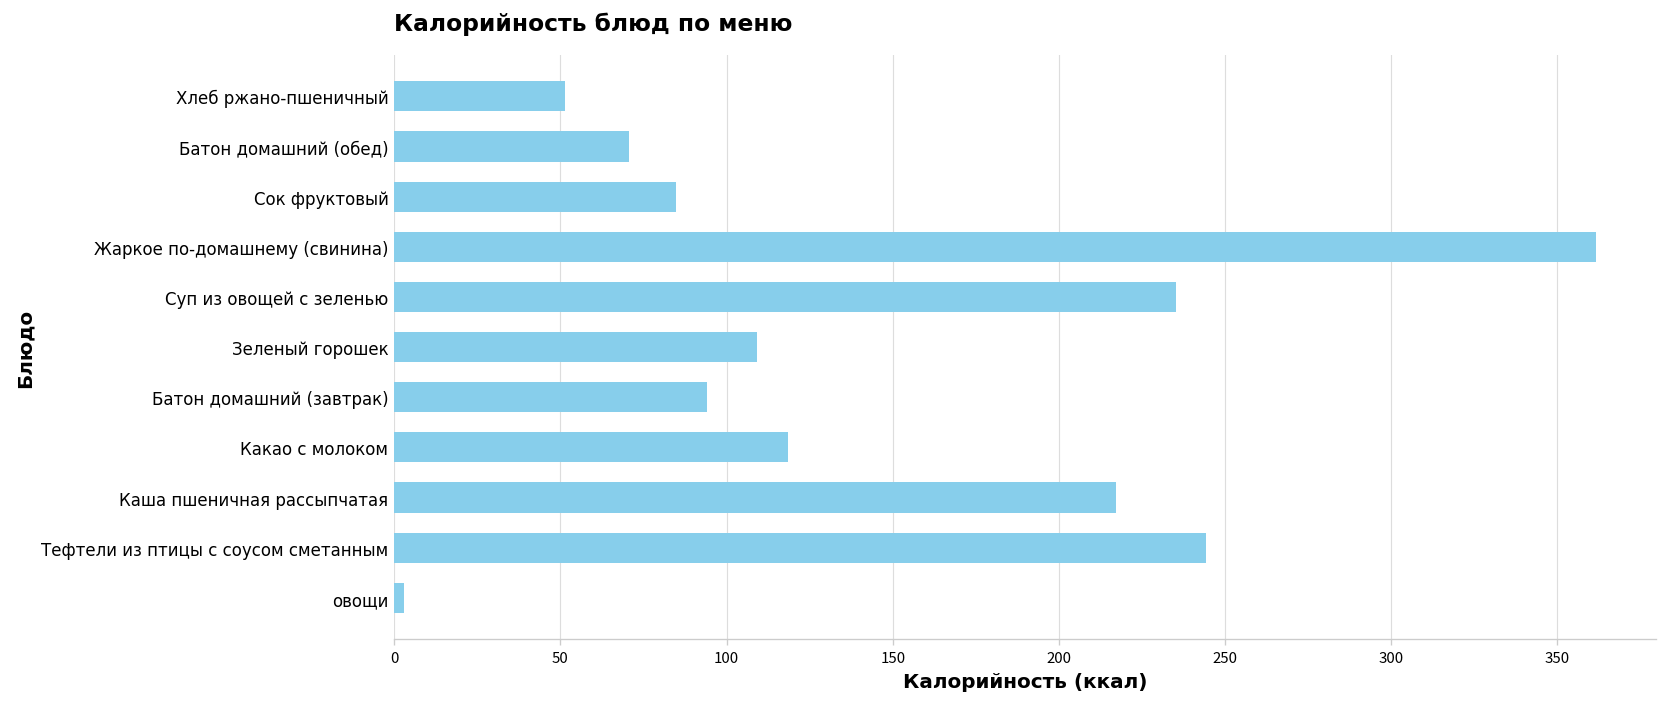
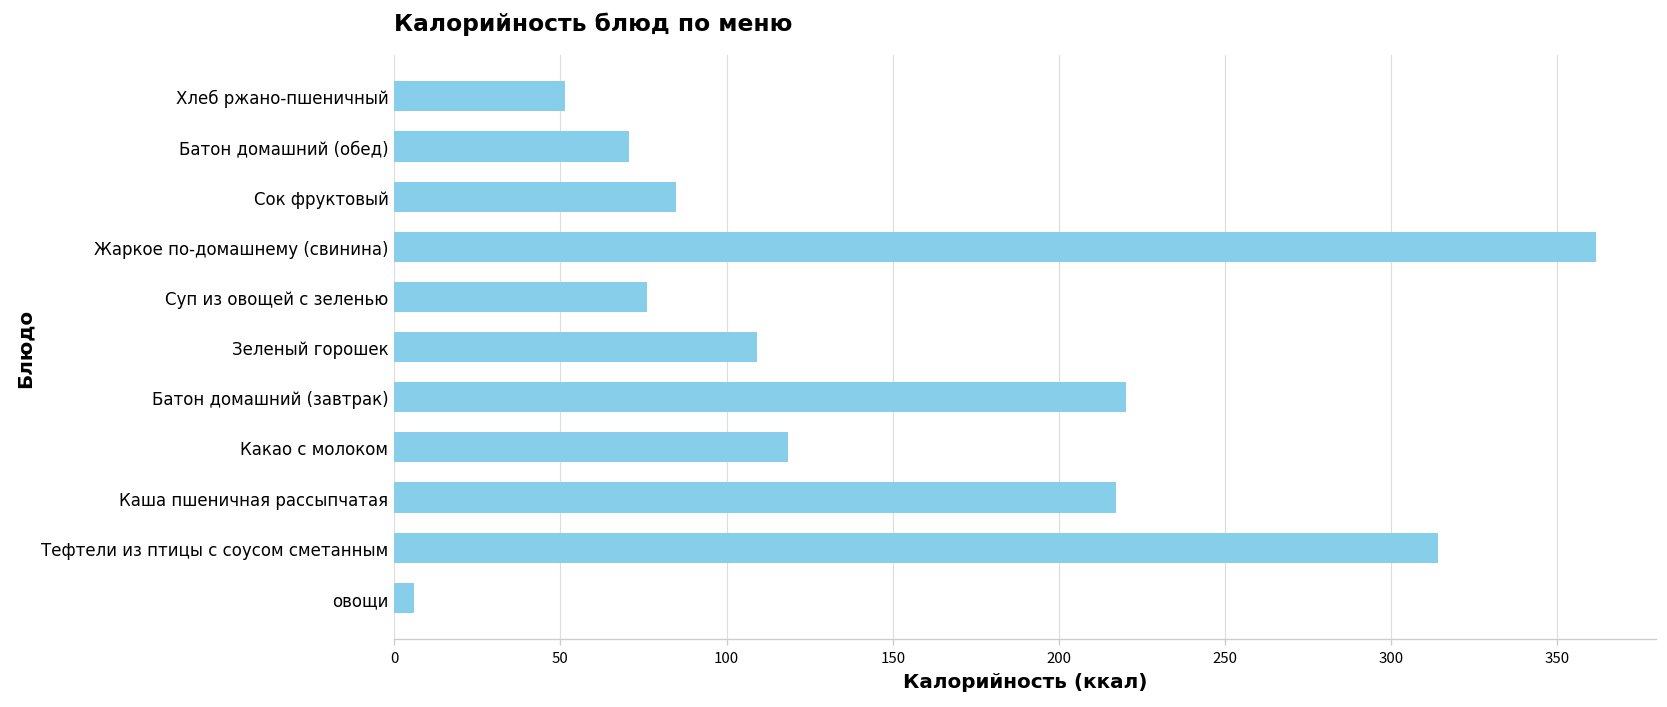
Суп из овощей с зеленью: 235 -> 76
Батон домашний (завтрак): 94 -> 220
Тефтели из птицы с соусом сметанным: 244 -> 314
овощи: 3 -> 6
